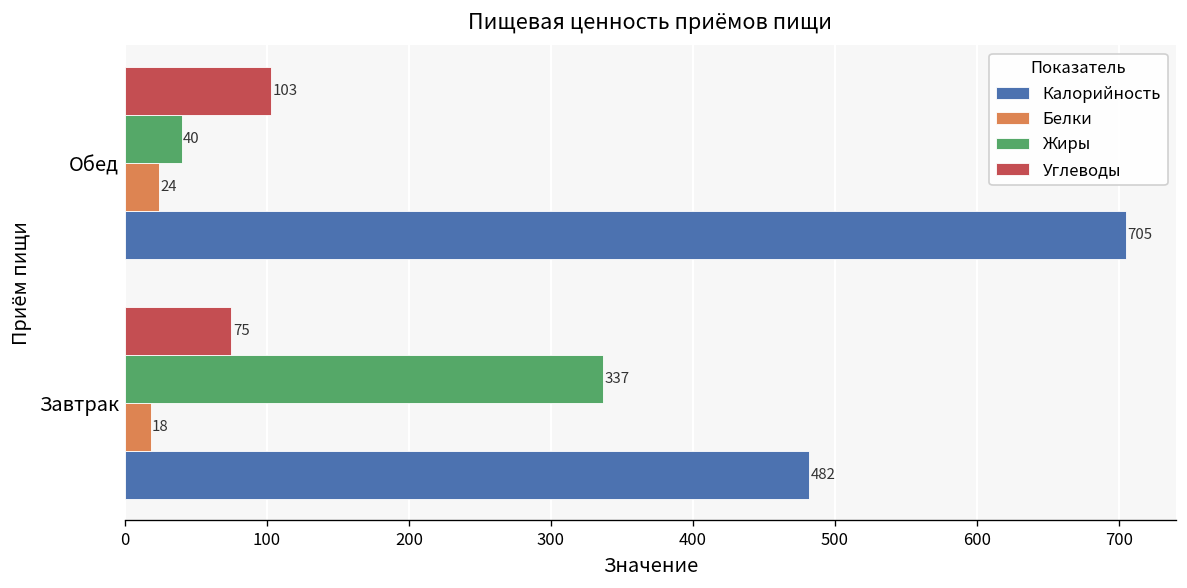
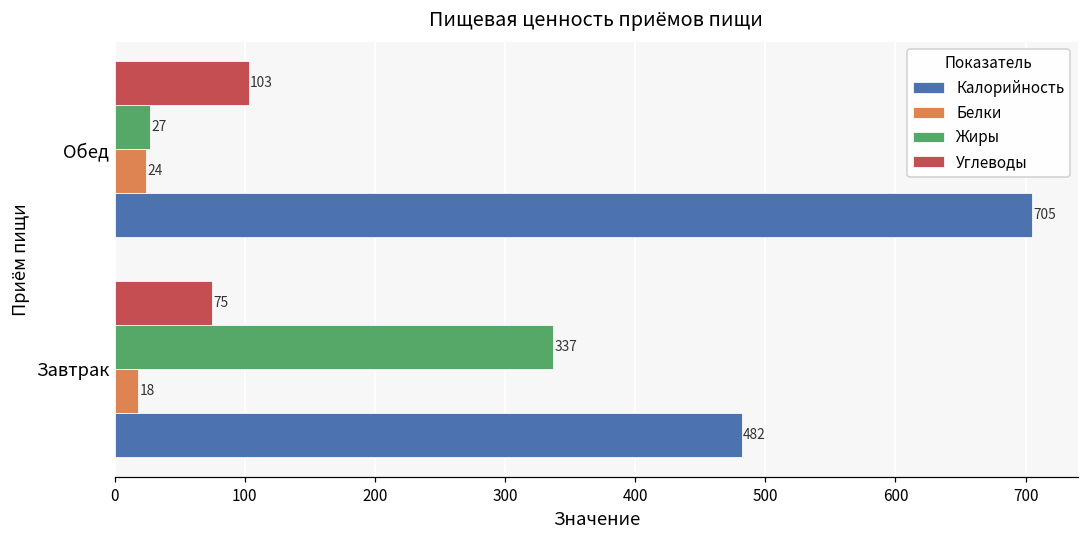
Жиры, Обед: 40 -> 27
